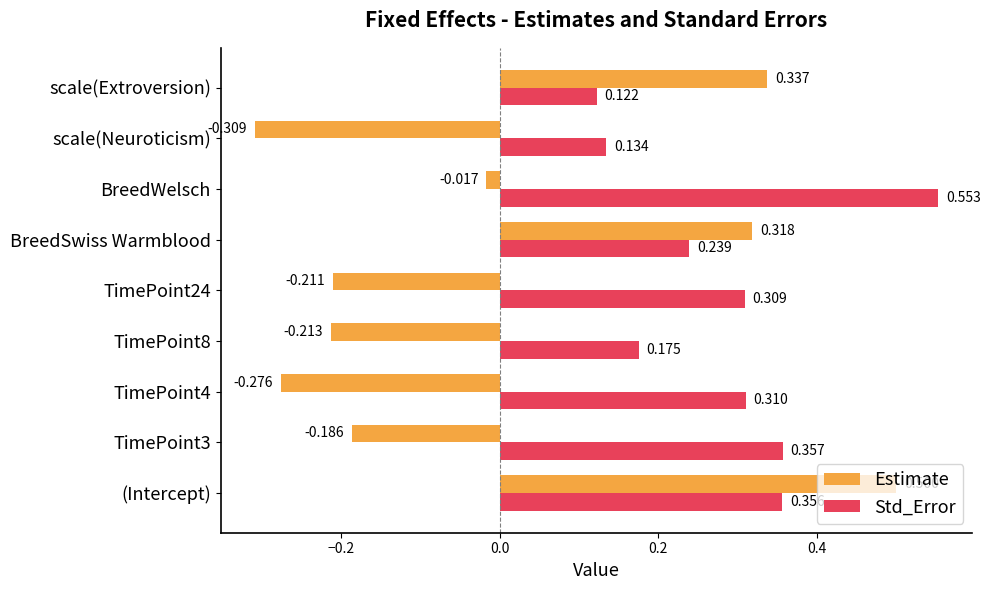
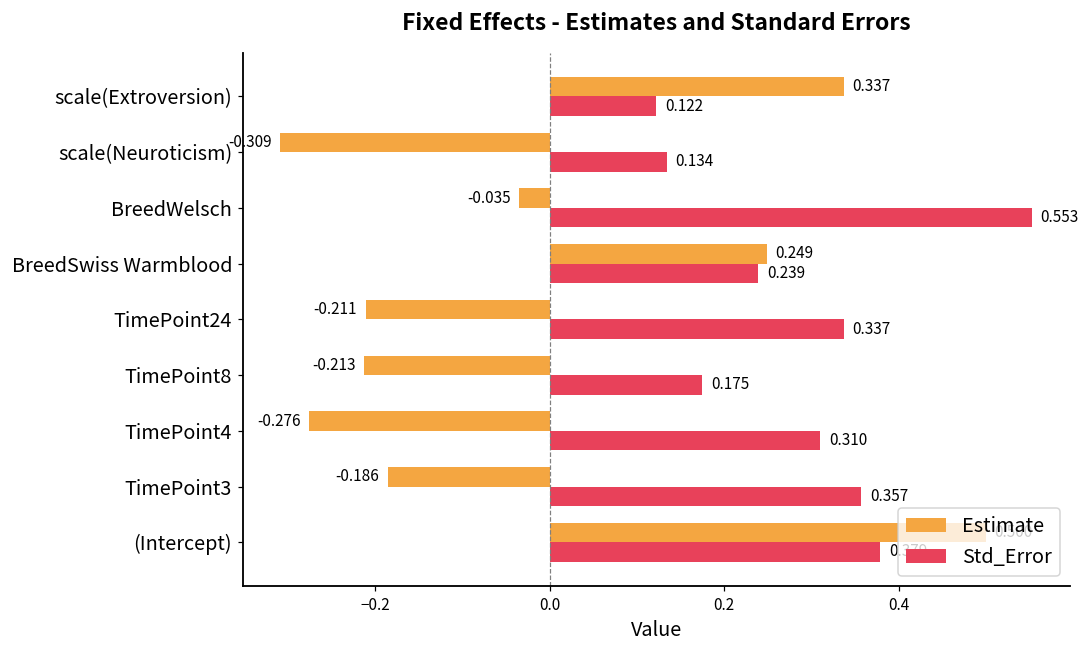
Estimate, BreedWelsch: -0.017 -> -0.035
Estimate, BreedSwiss Warmblood: 0.318 -> 0.249
Std_Error, TimePoint24: 0.309 -> 0.337
Std_Error, (Intercept): 0.36 -> 0.38
